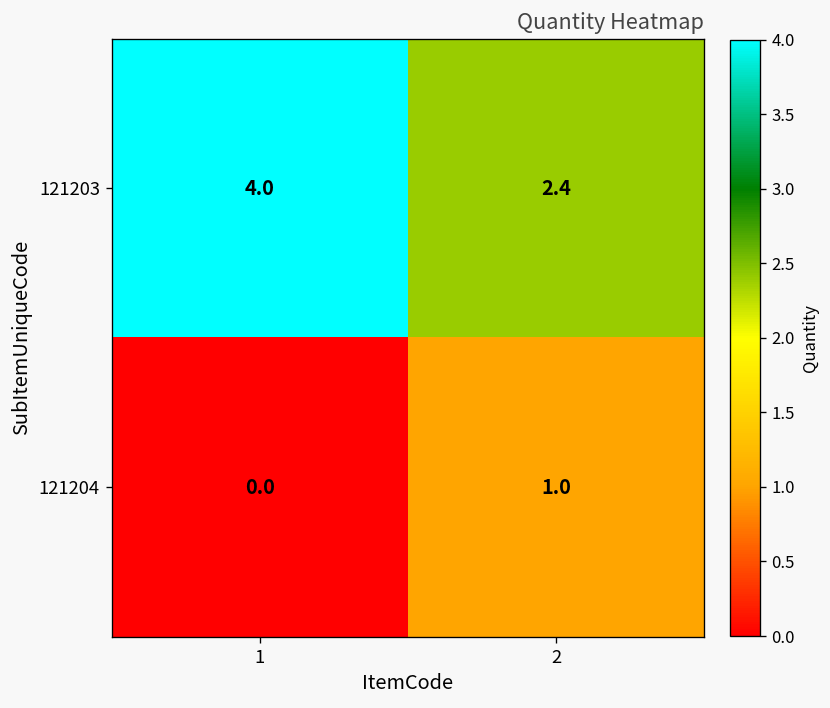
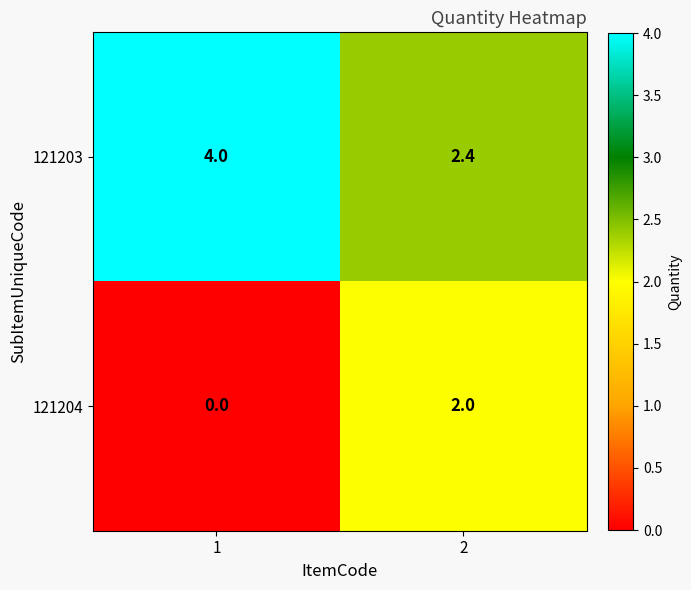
121204, 2: 1.0 -> 2.0
